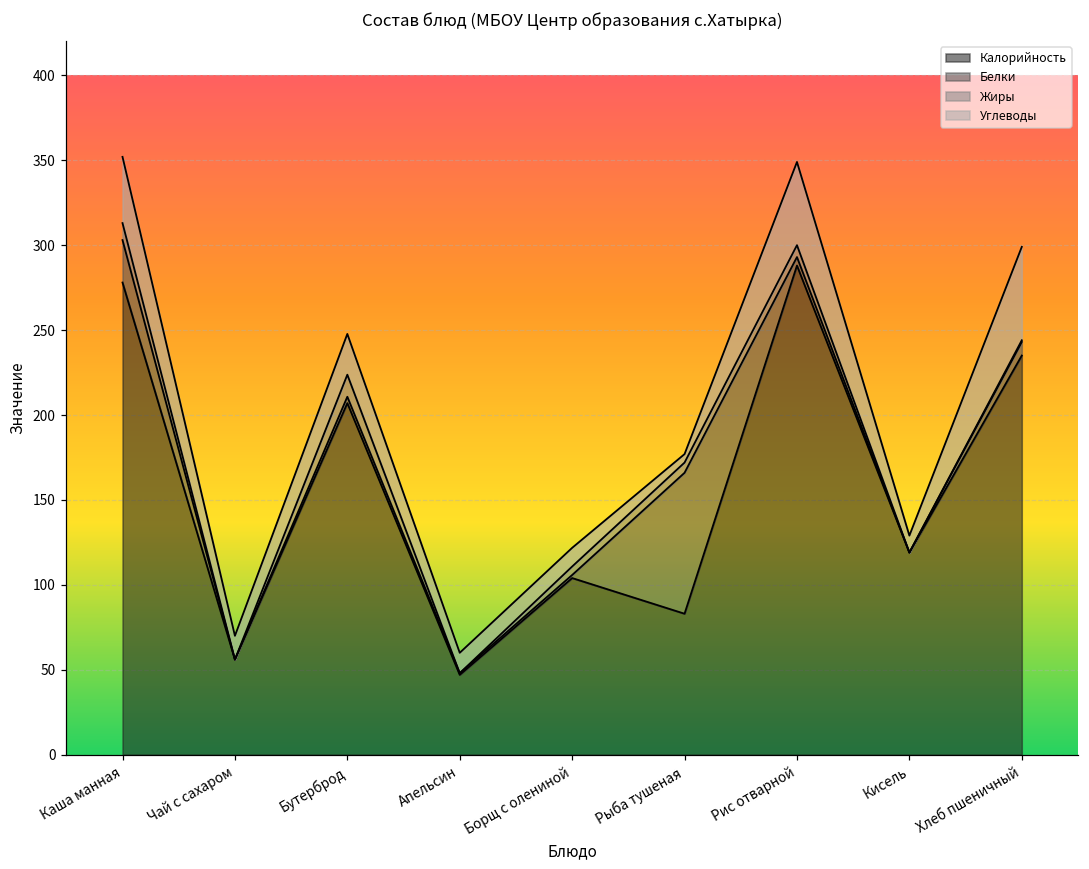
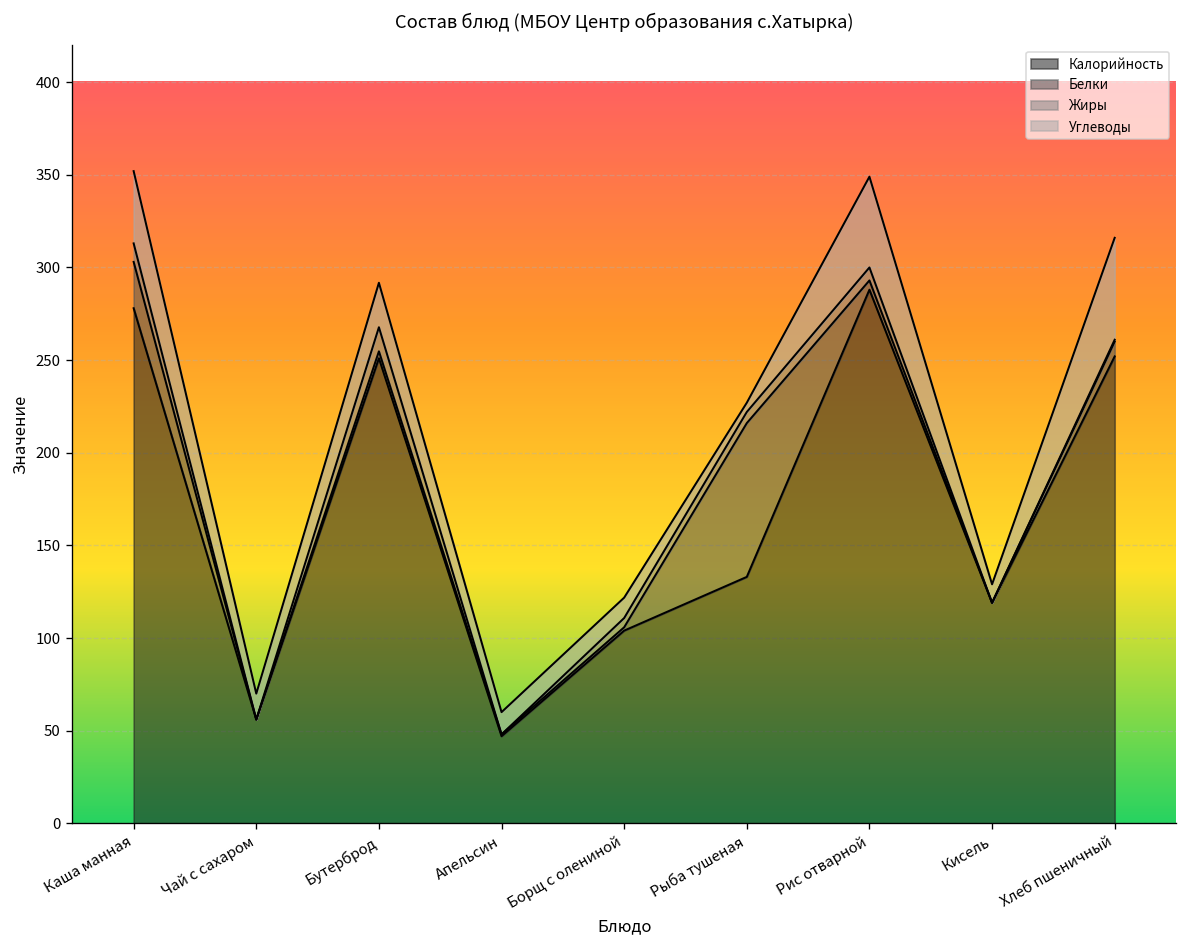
Калорийность, Бутерброд: 207 -> 251
Калорийность, Рыба тушеная: 83 -> 133
Калорийность, Хлеб пшеничный: 235 -> 252
